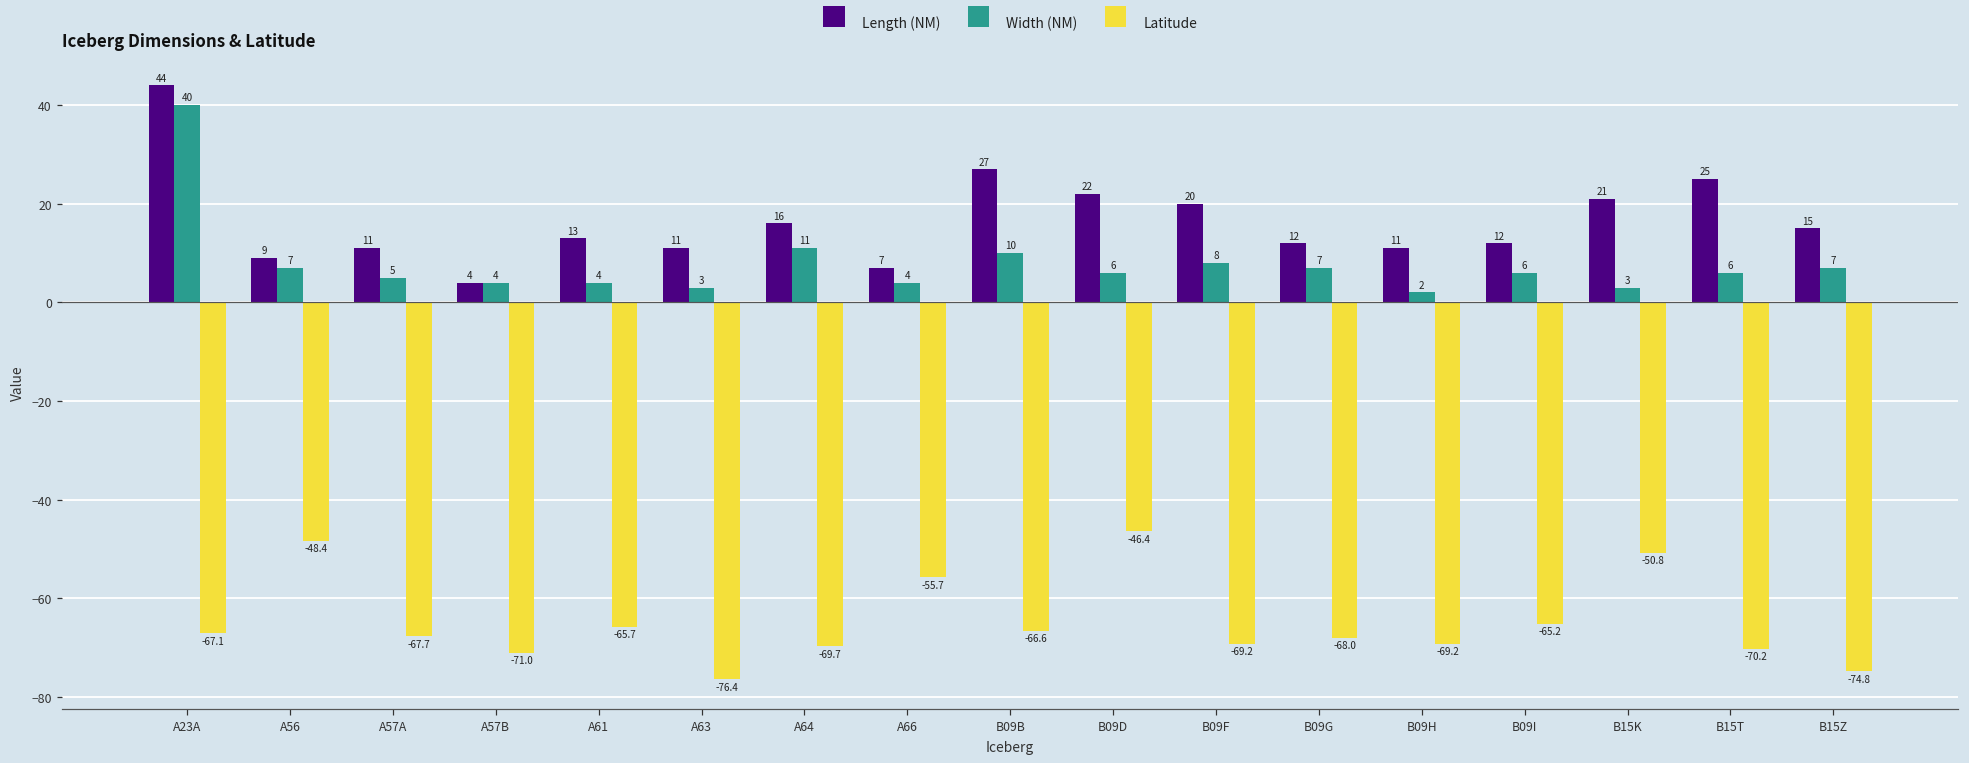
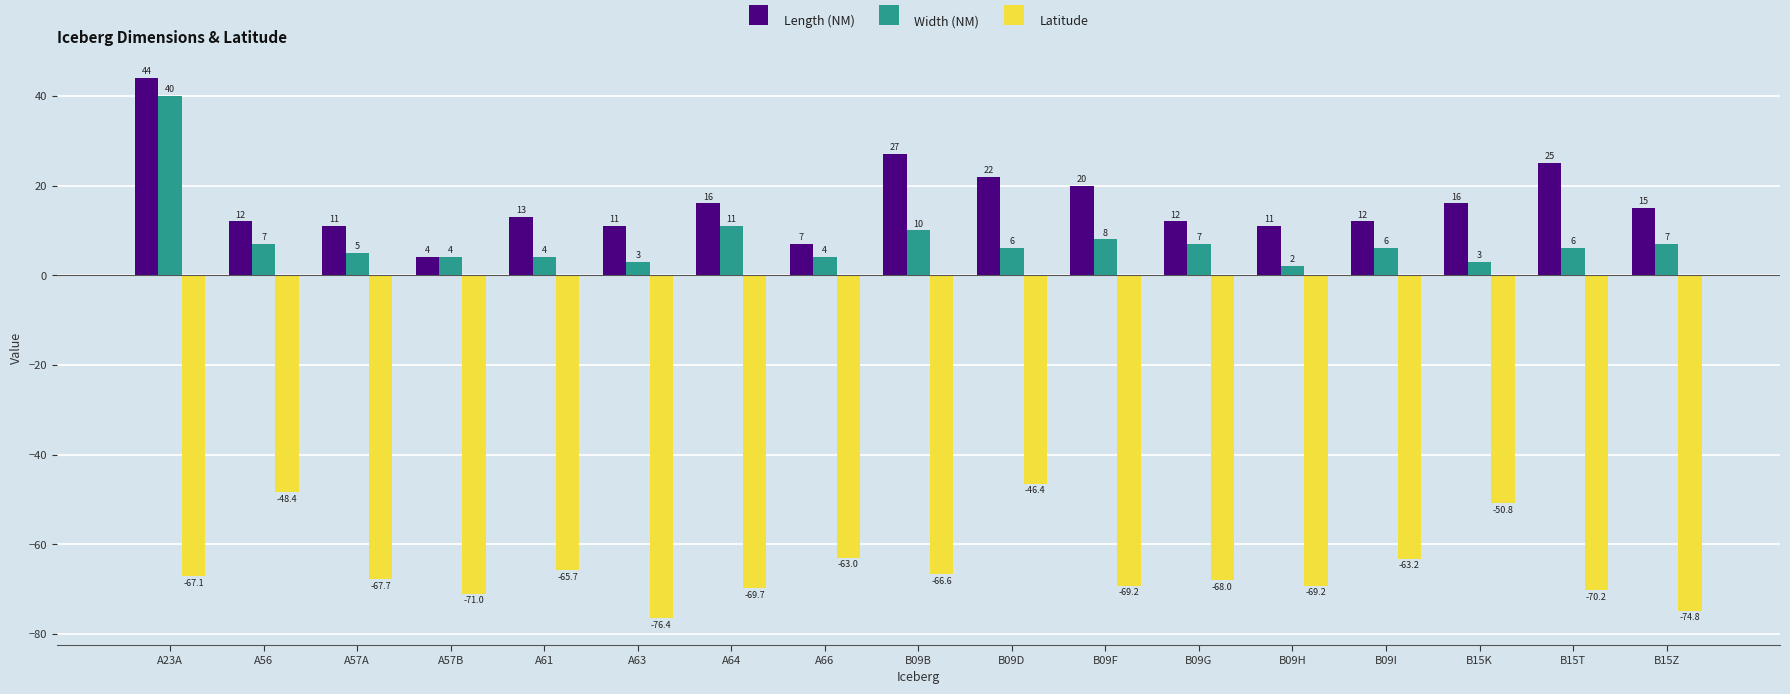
Length (NM), A56: 9 -> 12
Latitude, A66: -55.7 -> -63.0
Latitude, B09I: -65.2 -> -63.2
Length (NM), B15K: 21 -> 16
